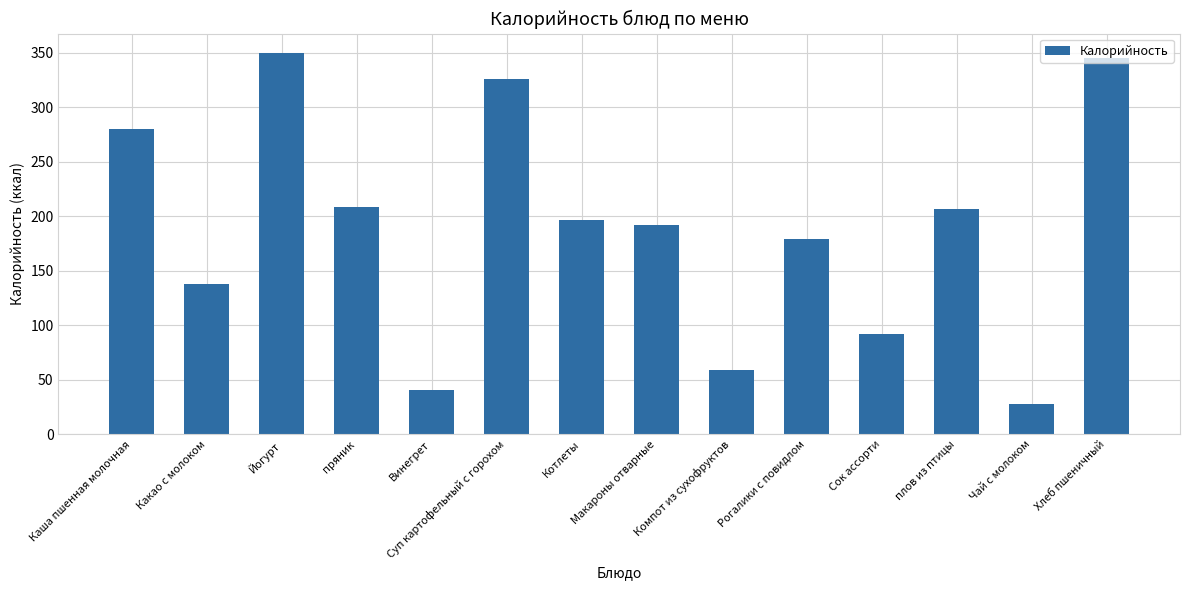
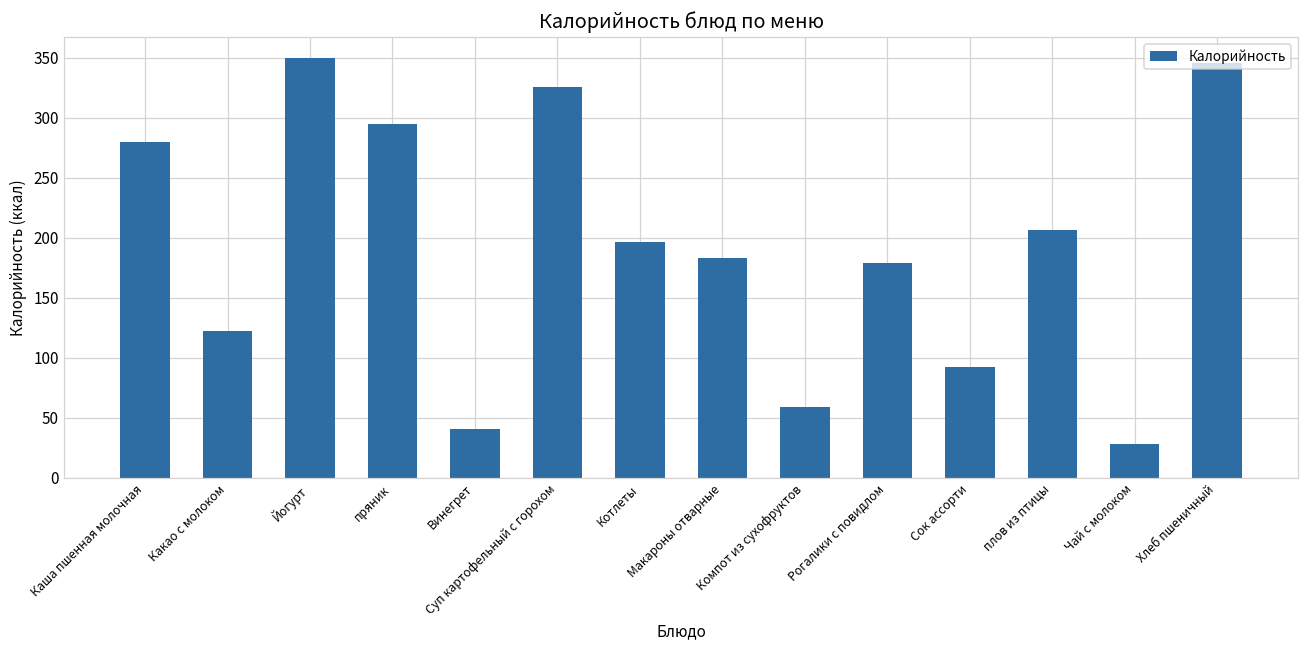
Какао с молоком: 138 -> 122
пряник: 209 -> 295
Макароны отварные: 192 -> 183
